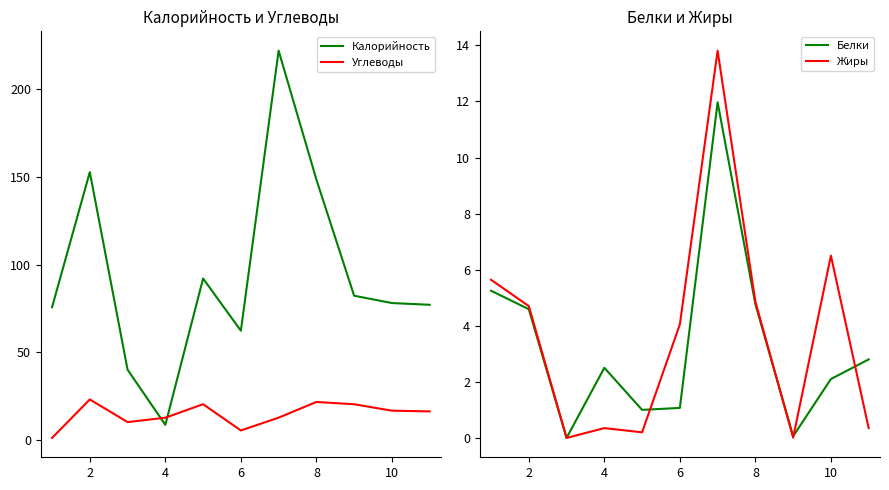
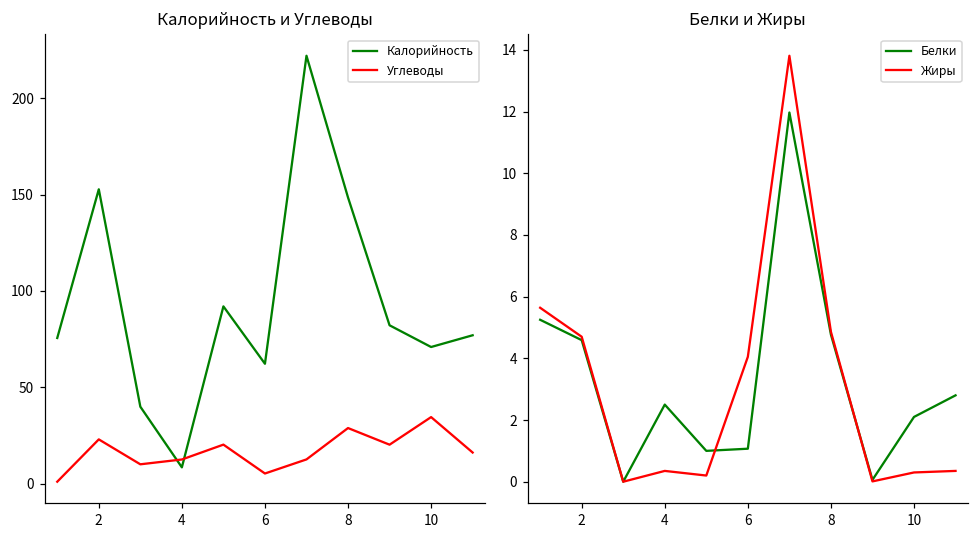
Калорийность и Углеводы, Углеводы, 8: 21 -> 29
Калорийность и Углеводы, Калорийность, 10: 78 -> 71
Калорийность и Углеводы, Углеводы, 10: 17 -> 35
Белки и Жиры, Жиры, 10: 6.5 -> 0.3
